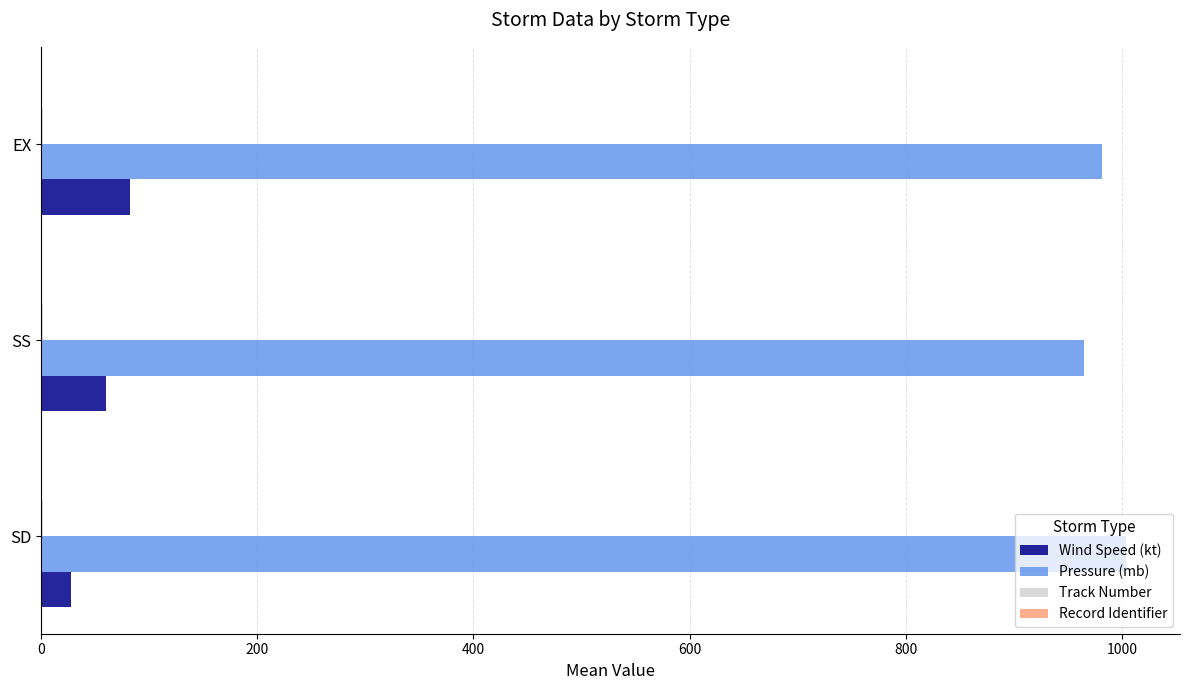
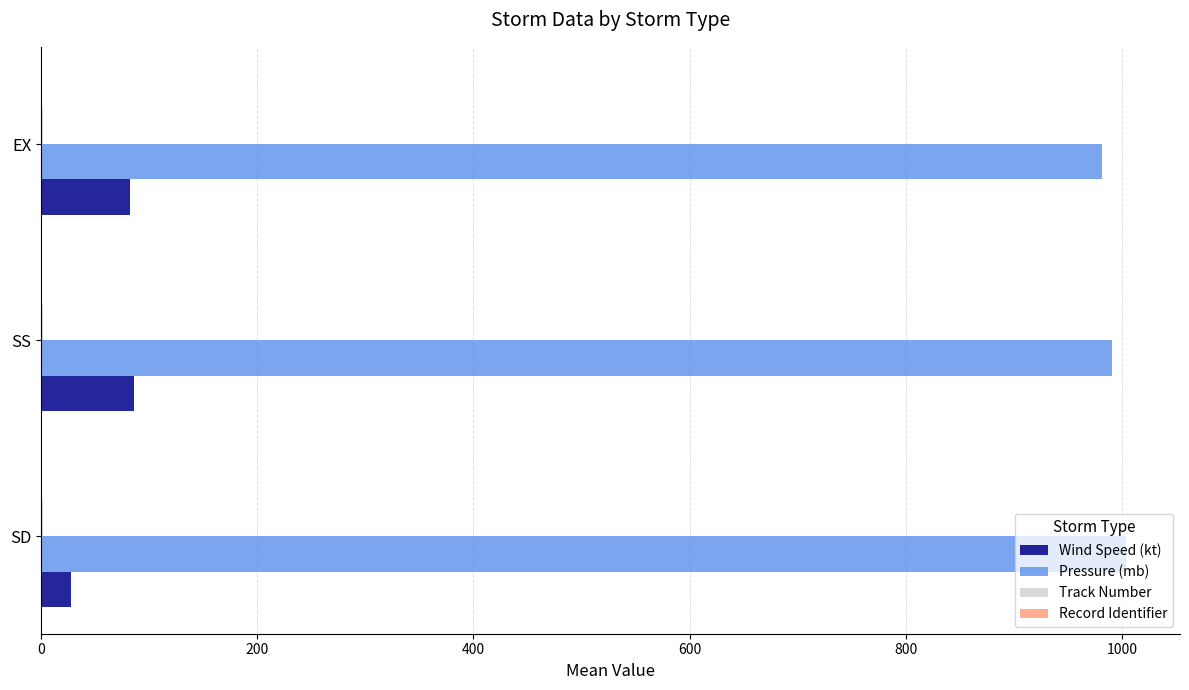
Pressure (mb), SS: 965 -> 991
Wind Speed (kt), SS: 60 -> 86
